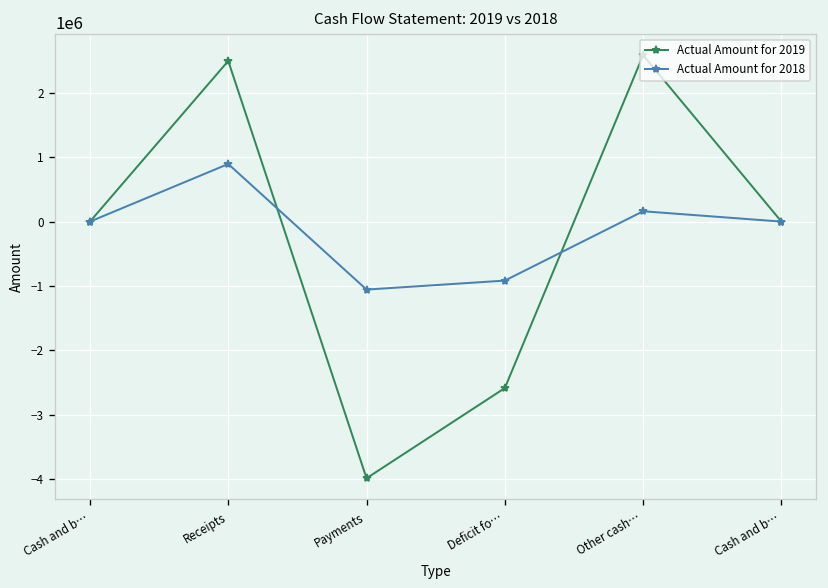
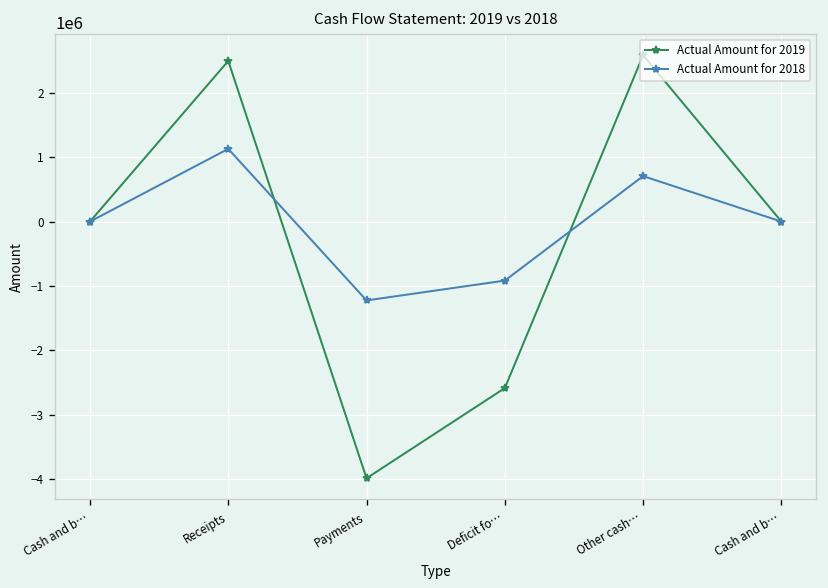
Actual Amount for 2018, Receipts: 900000 -> 1100000
Actual Amount for 2018, Payments: -1100000 -> -1200000
Actual Amount for 2018, Other cash…: 200000 -> 700000
